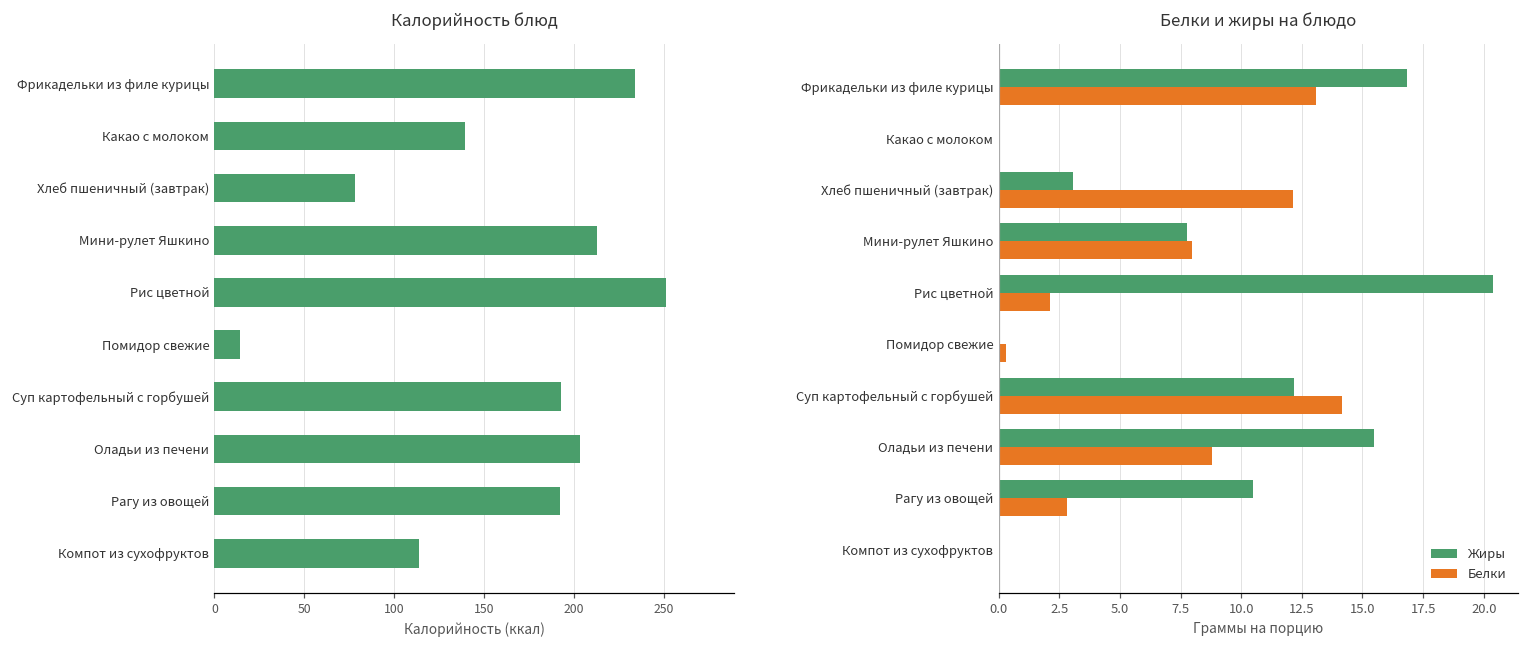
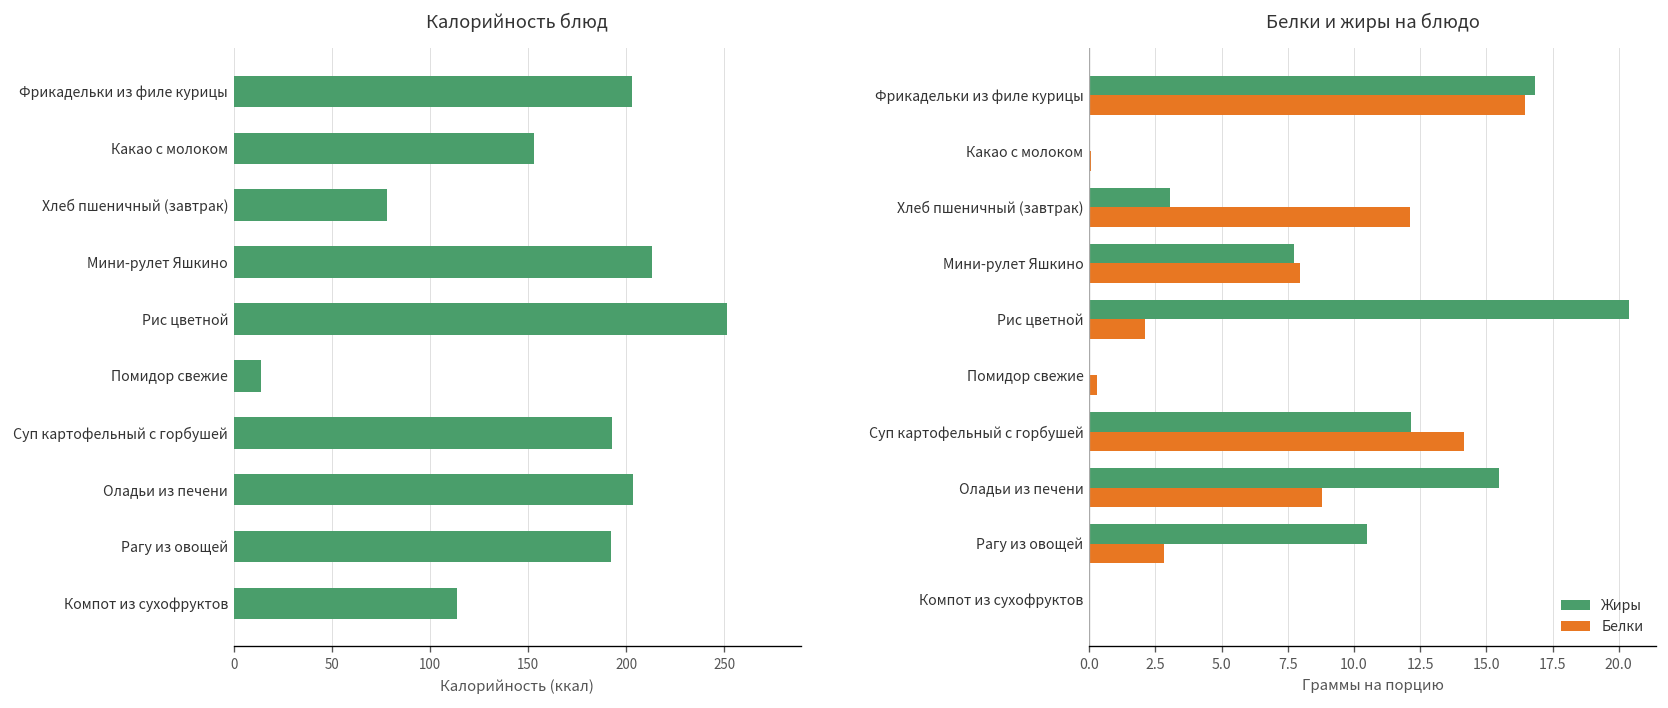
Калорийность блюд, Фрикадельки из филе курицы: 234 -> 203
Калорийность блюд, Какао с молоком: 139 -> 153
Белки и жиры на блюдо, Белки, Фрикадельки из филе курицы: 13.1 -> 16.5
